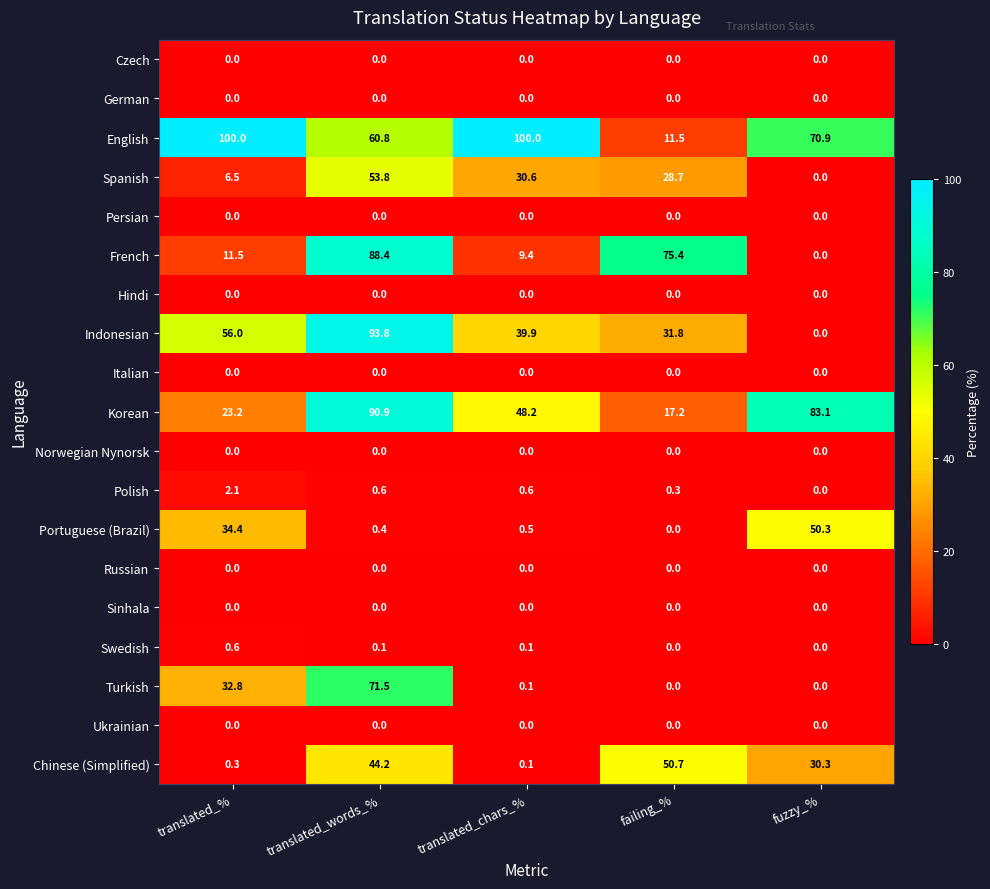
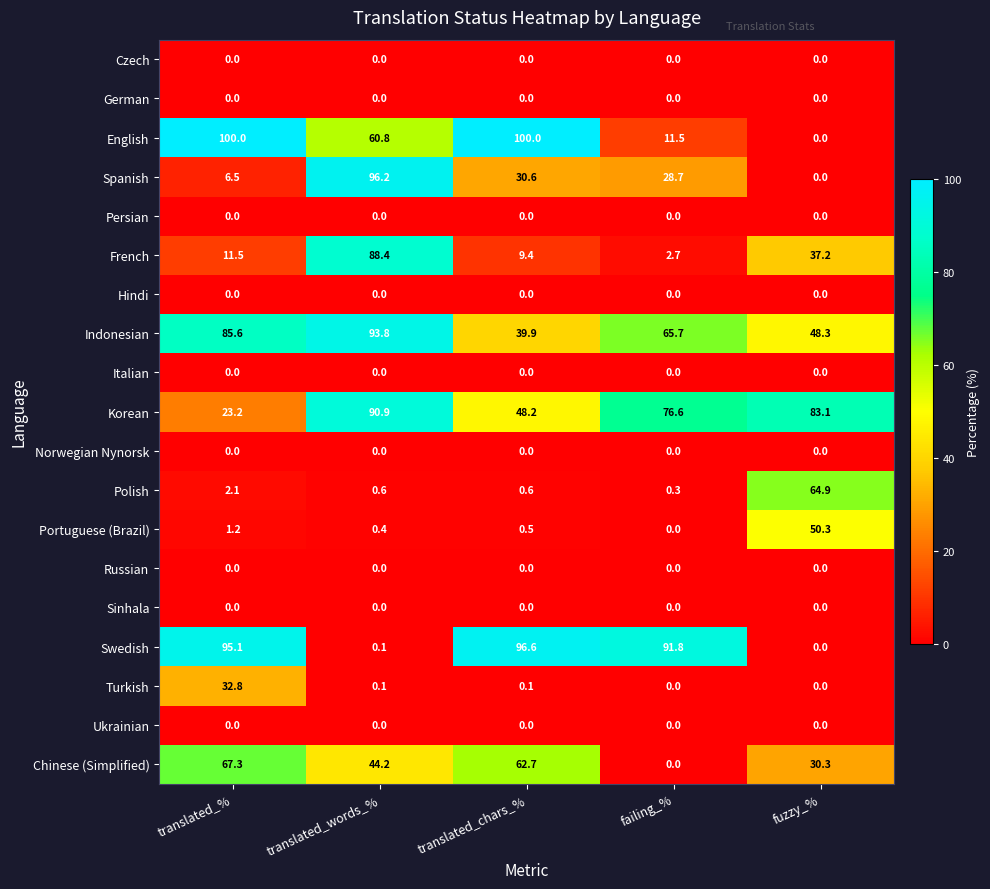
English, fuzzy_%: 70.9 -> 0.0
Spanish, translated_words_%: 53.8 -> 96.2
French, failing_%: 75.4 -> 2.7
French, fuzzy_%: 0.0 -> 37.2
Indonesian, translated_%: 56.0 -> 85.6
Indonesian, failing_%: 31.8 -> 65.7
Indonesian, fuzzy_%: 0.0 -> 48.3
Korean, failing_%: 17.2 -> 76.6
Polish, fuzzy_%: 0.0 -> 64.9
Portuguese (Brazil), translated_%: 34.4 -> 1.2
Swedish, translated_%: 0.6 -> 95.1
Swedish, translated_chars_%: 0.1 -> 96.6
Swedish, failing_%: 0.0 -> 91.8
Turkish, translated_words_%: 71.5 -> 0.1
Chinese (Simplified), translated_%: 0.3 -> 67.3
Chinese (Simplified), translated_chars_%: 0.1 -> 62.7
Chinese (Simplified), failing_%: 50.7 -> 0.0
